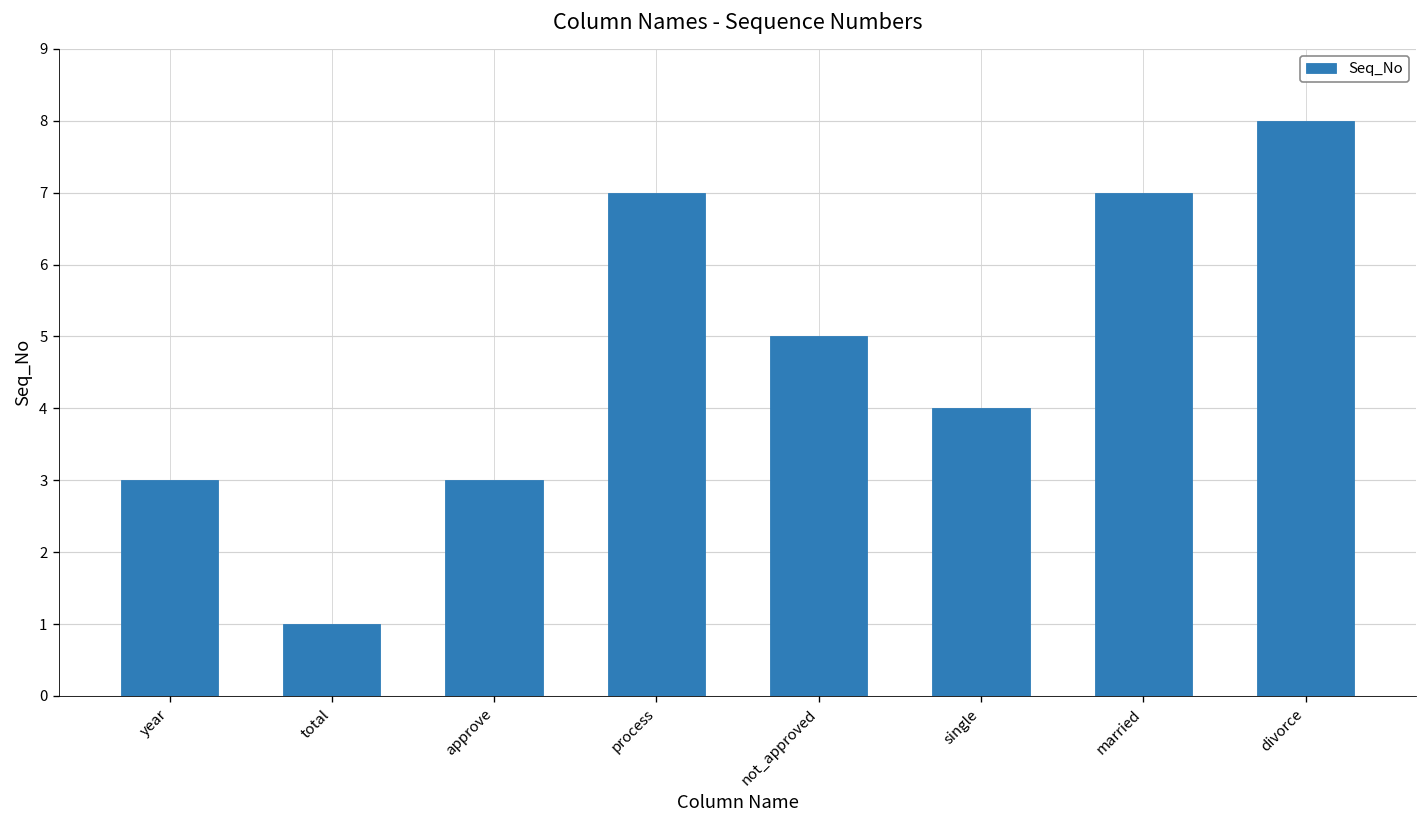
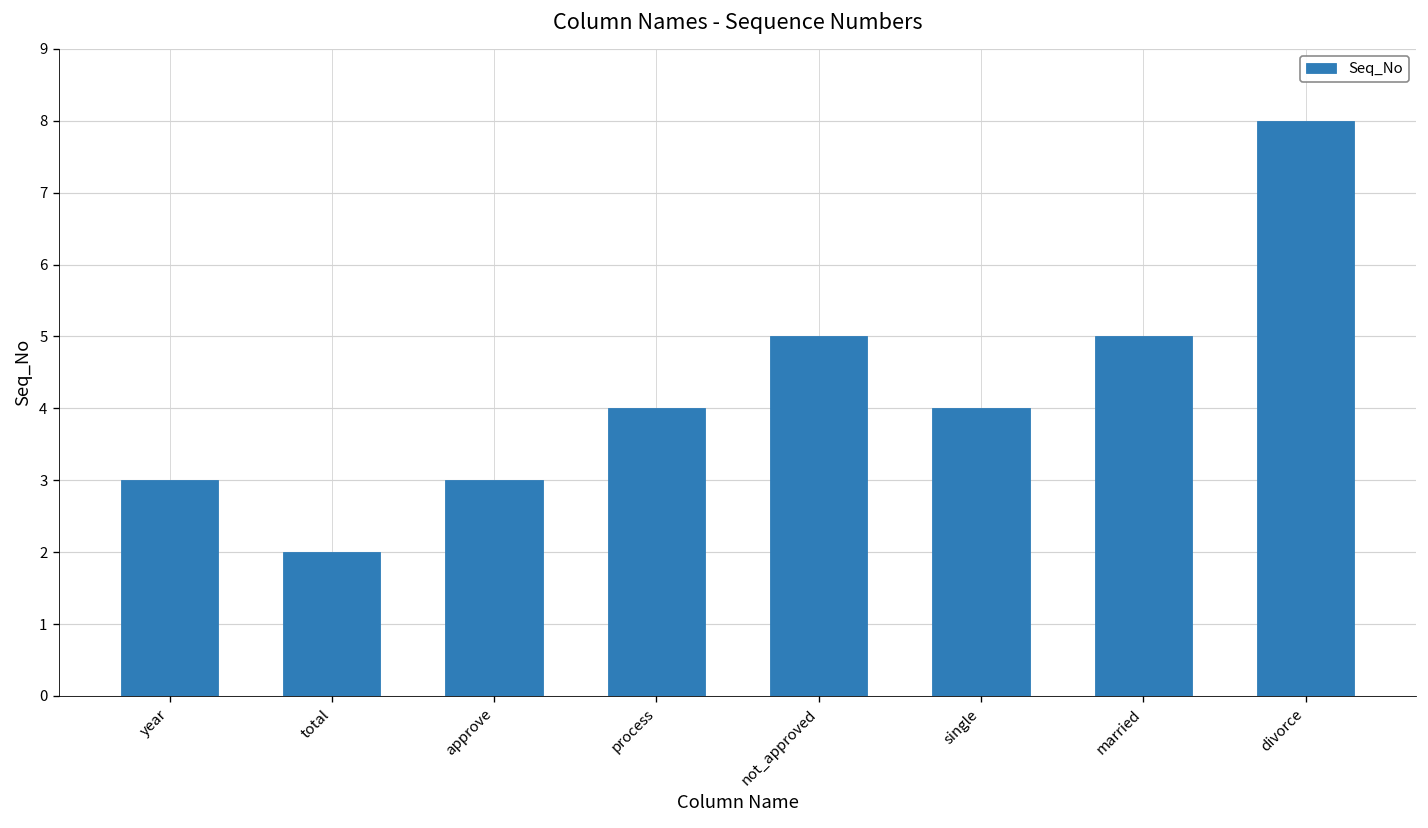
total: 1 -> 2
process: 7 -> 4
married: 7 -> 5
